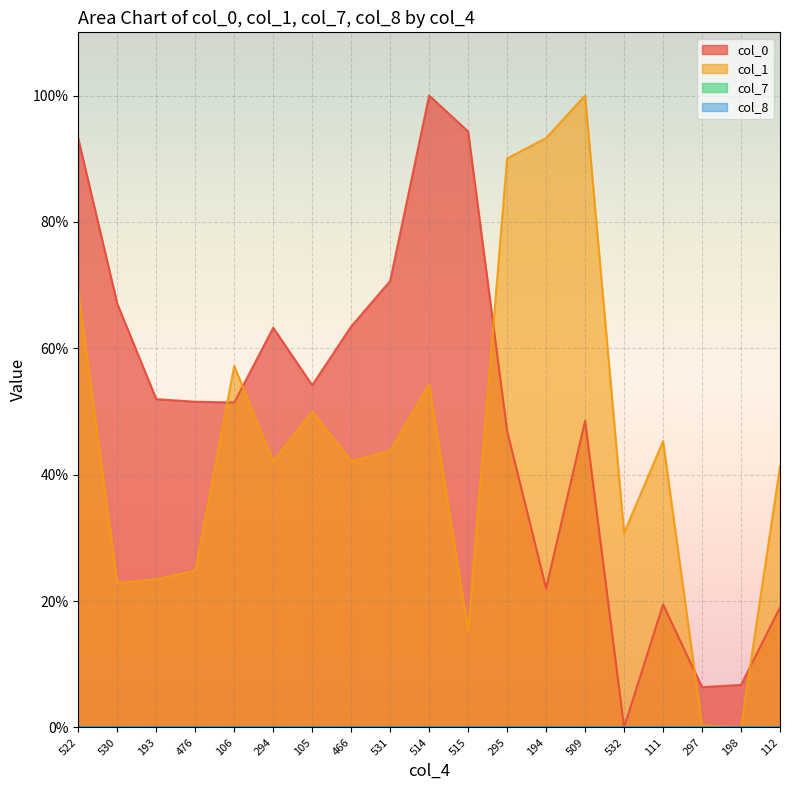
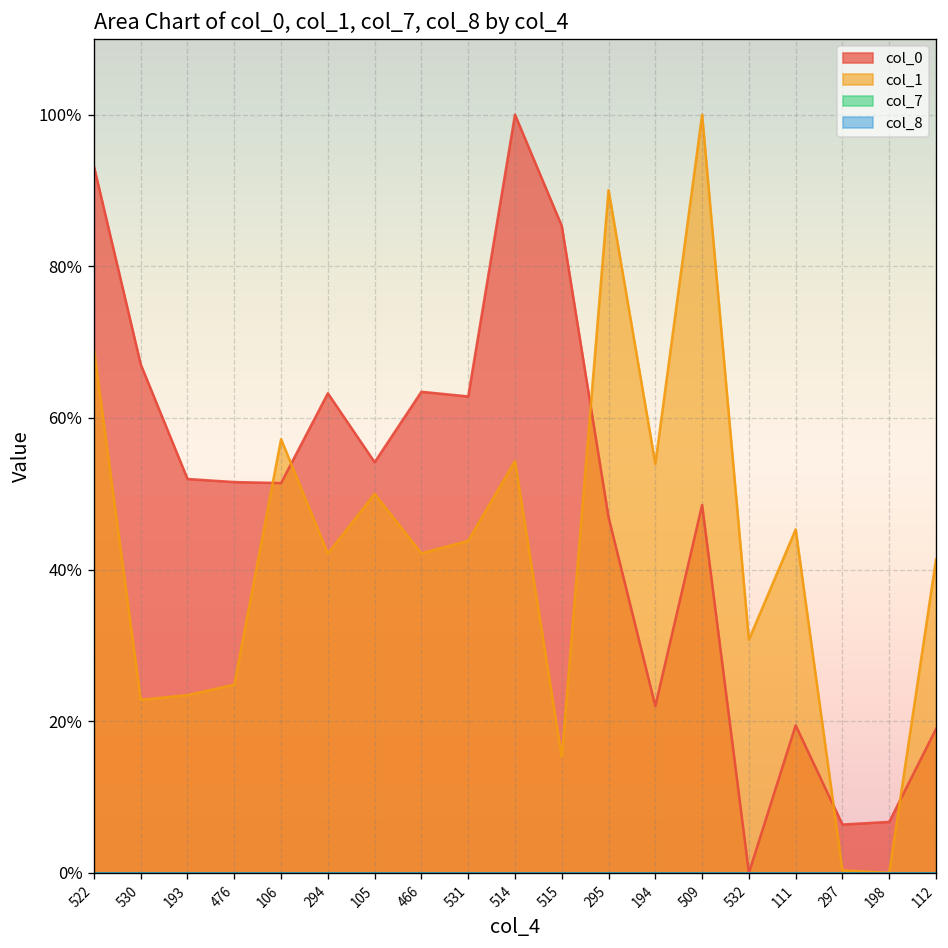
col_0, 531: 71% -> 63%
col_0, 515: 94% -> 85%
col_1, 194: 93% -> 54%
